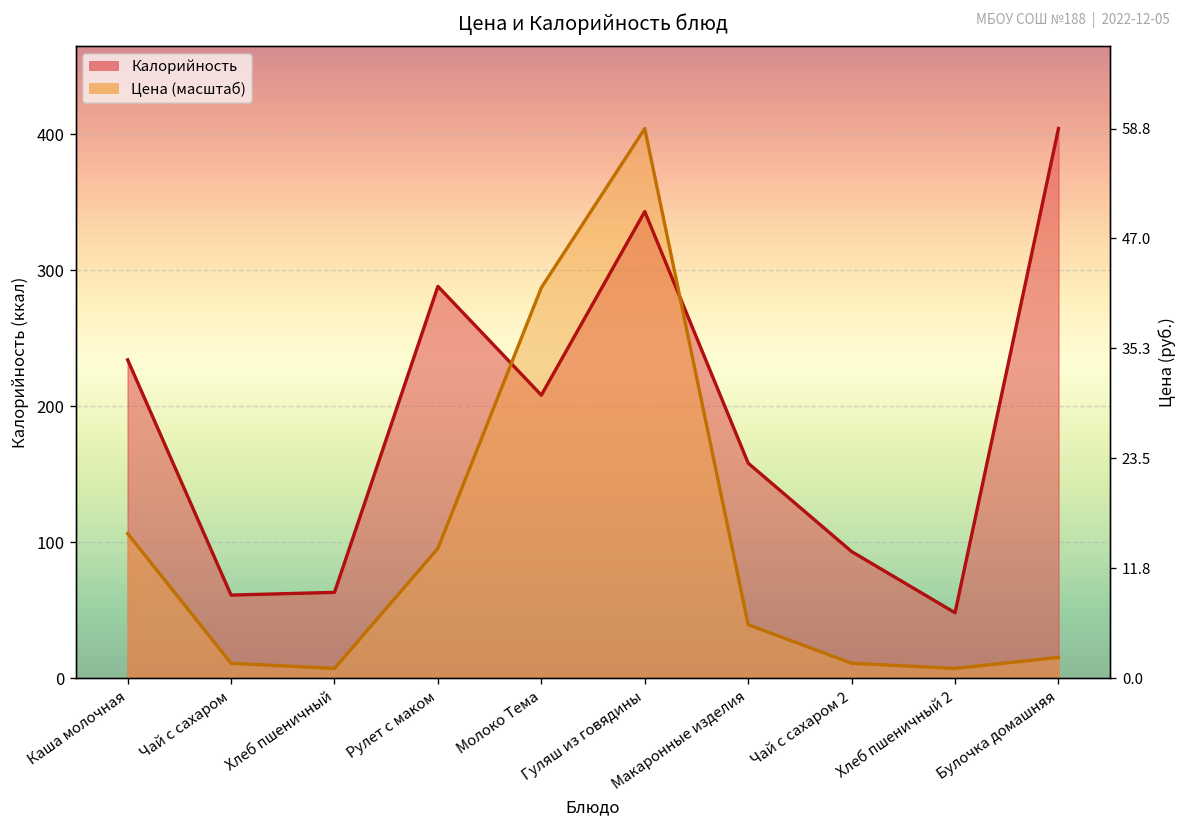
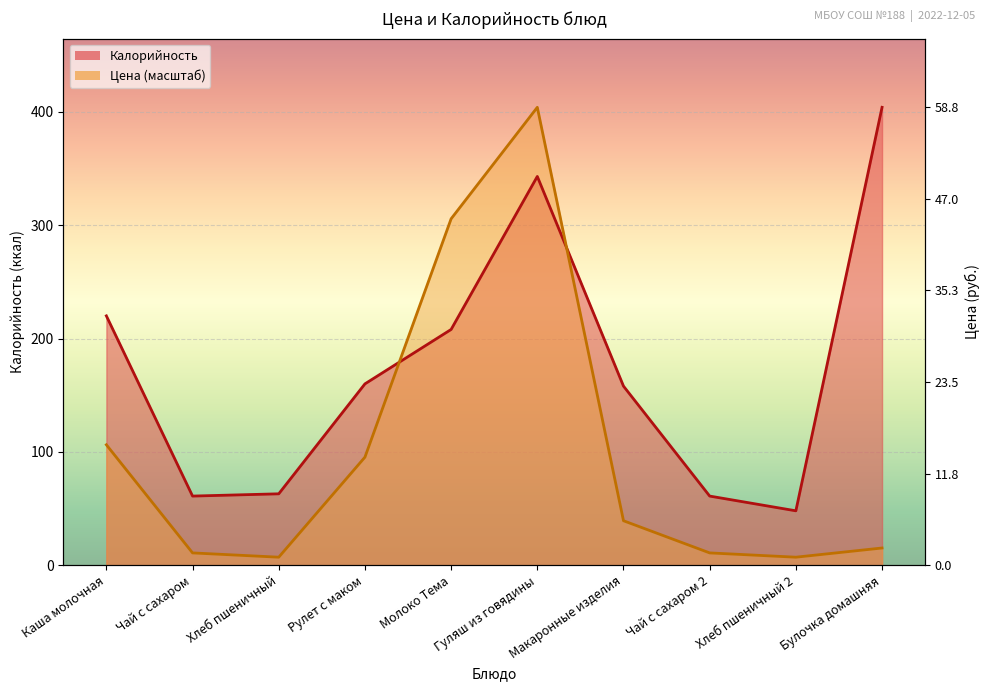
Калорийность, Каша молочная: 234 -> 220
Калорийность, Рулет с маком: 288 -> 160
Цена (масштаб), Молоко Тема: 287 -> 306
Калорийность, Чай с сахаром 2: 93 -> 61
